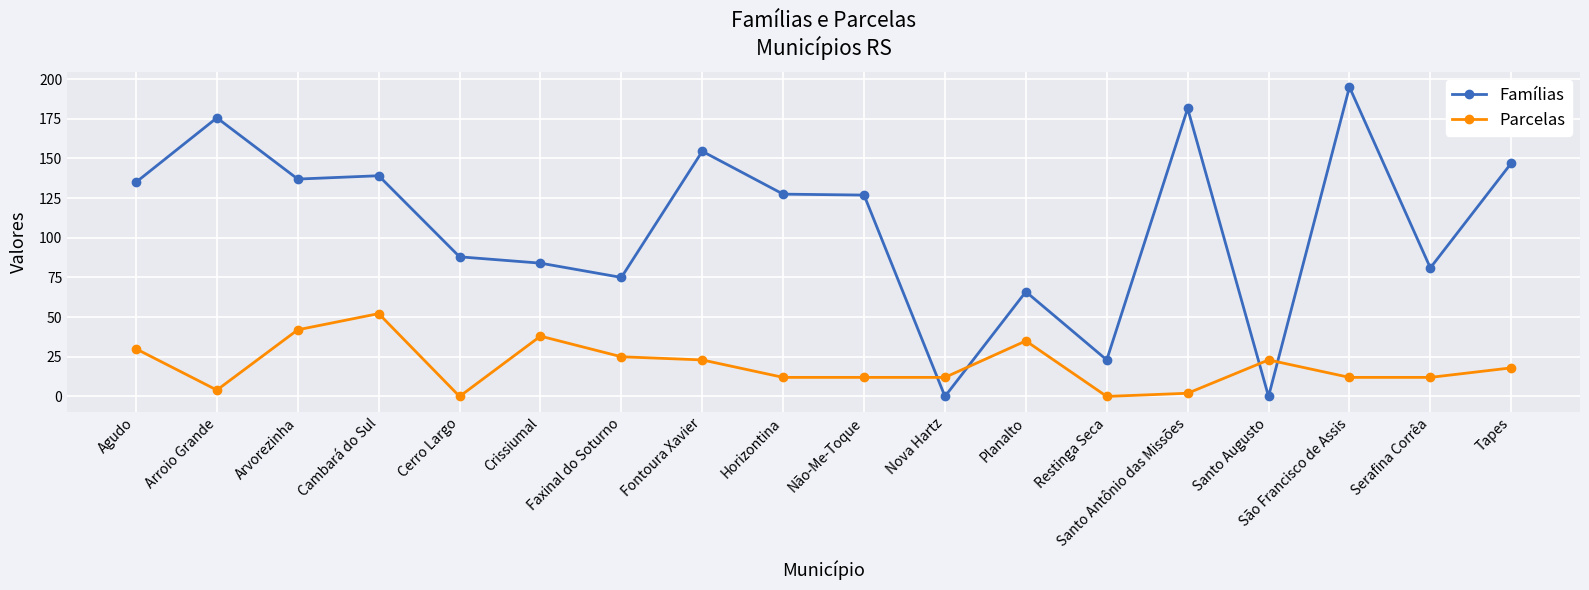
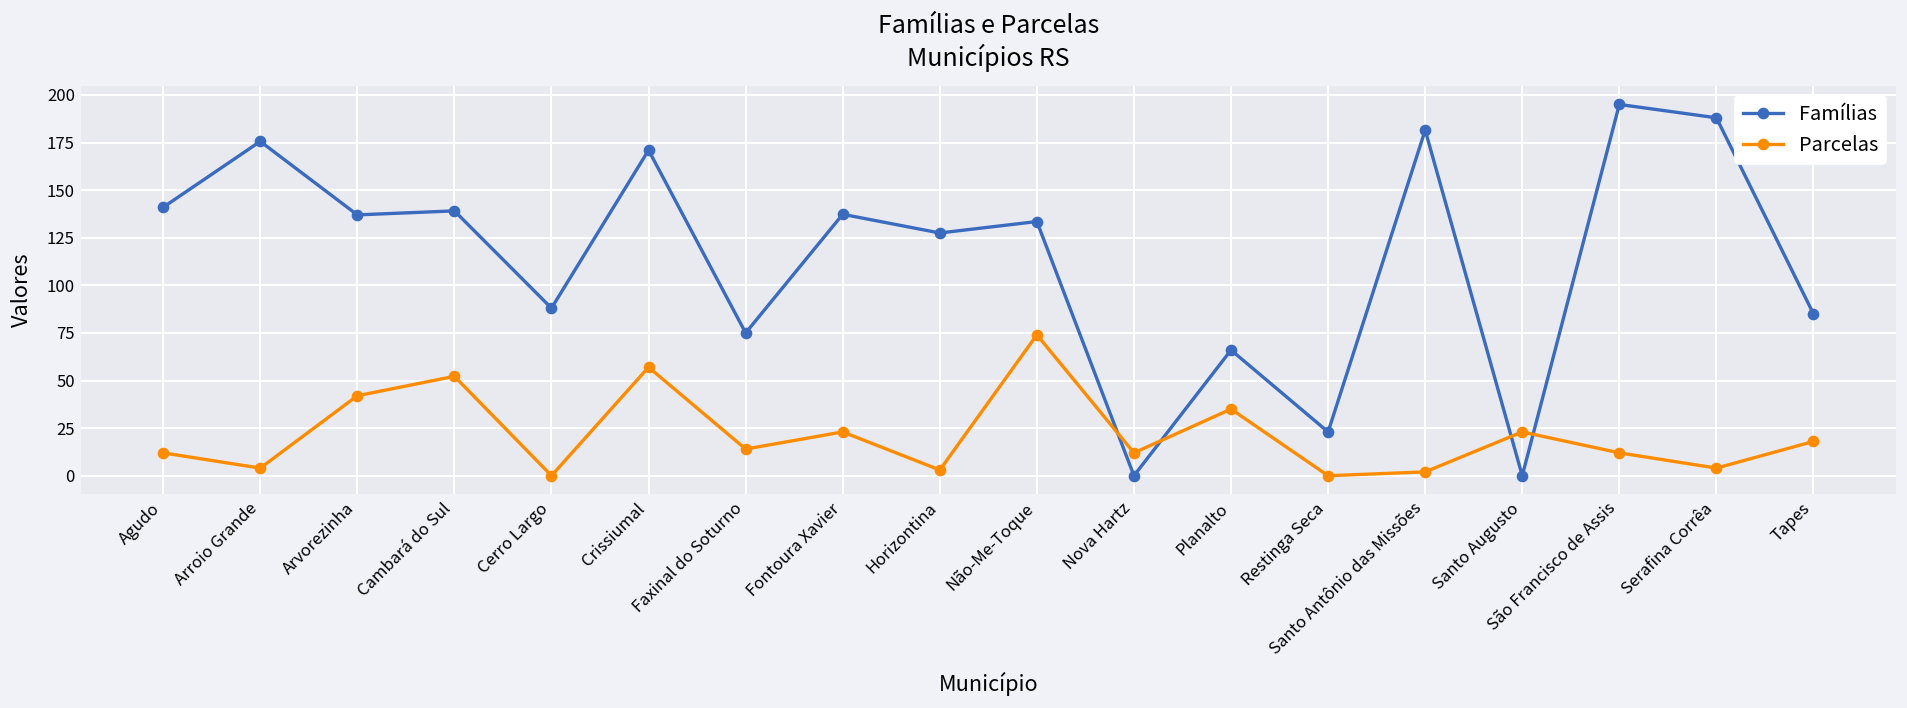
Famílias, Agudo: 135 -> 141
Parcelas, Agudo: 30 -> 12
Famílias, Crissiumal: 84 -> 171
Parcelas, Crissiumal: 38 -> 57
Parcelas, Faxinal do Soturno: 25 -> 14
Famílias, Fontoura Xavier: 155 -> 137
Parcelas, Horizontina: 12 -> 3
Famílias, Não-Me-Toque: 127 -> 134
Parcelas, Não-Me-Toque: 12 -> 74
Famílias, Serafina Corrêa: 81 -> 188
Parcelas, Serafina Corrêa: 12 -> 4
Famílias, Tapes: 147 -> 85
